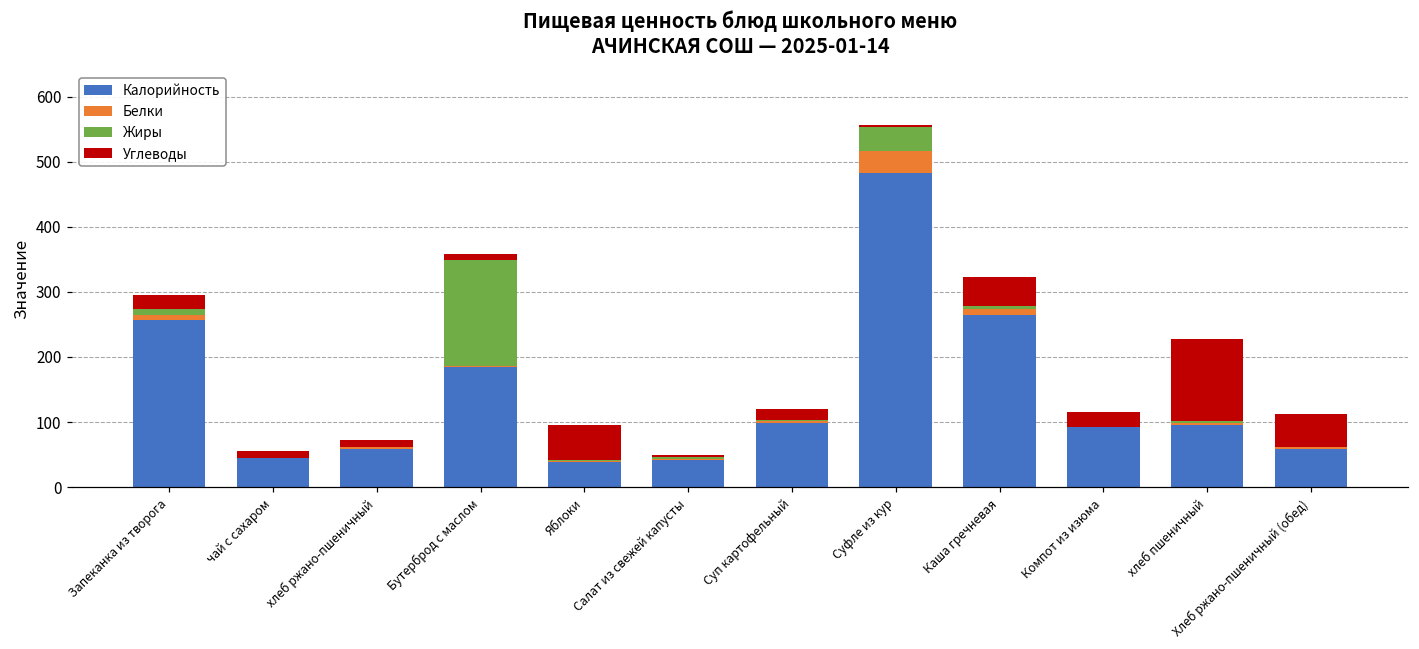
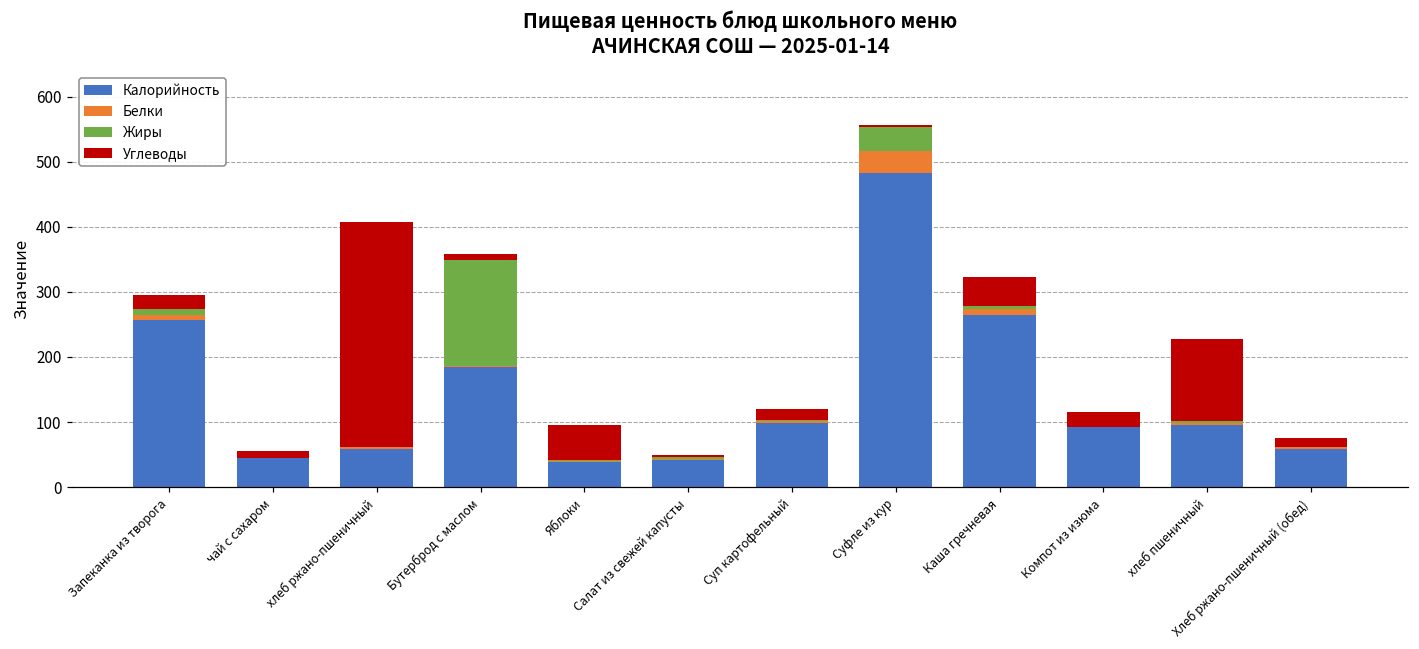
Углеводы, хлеб ржано-пшеничный: 10 -> 350
Углеводы, Хлеб ржано-пшеничный (обед): 50 -> 20
